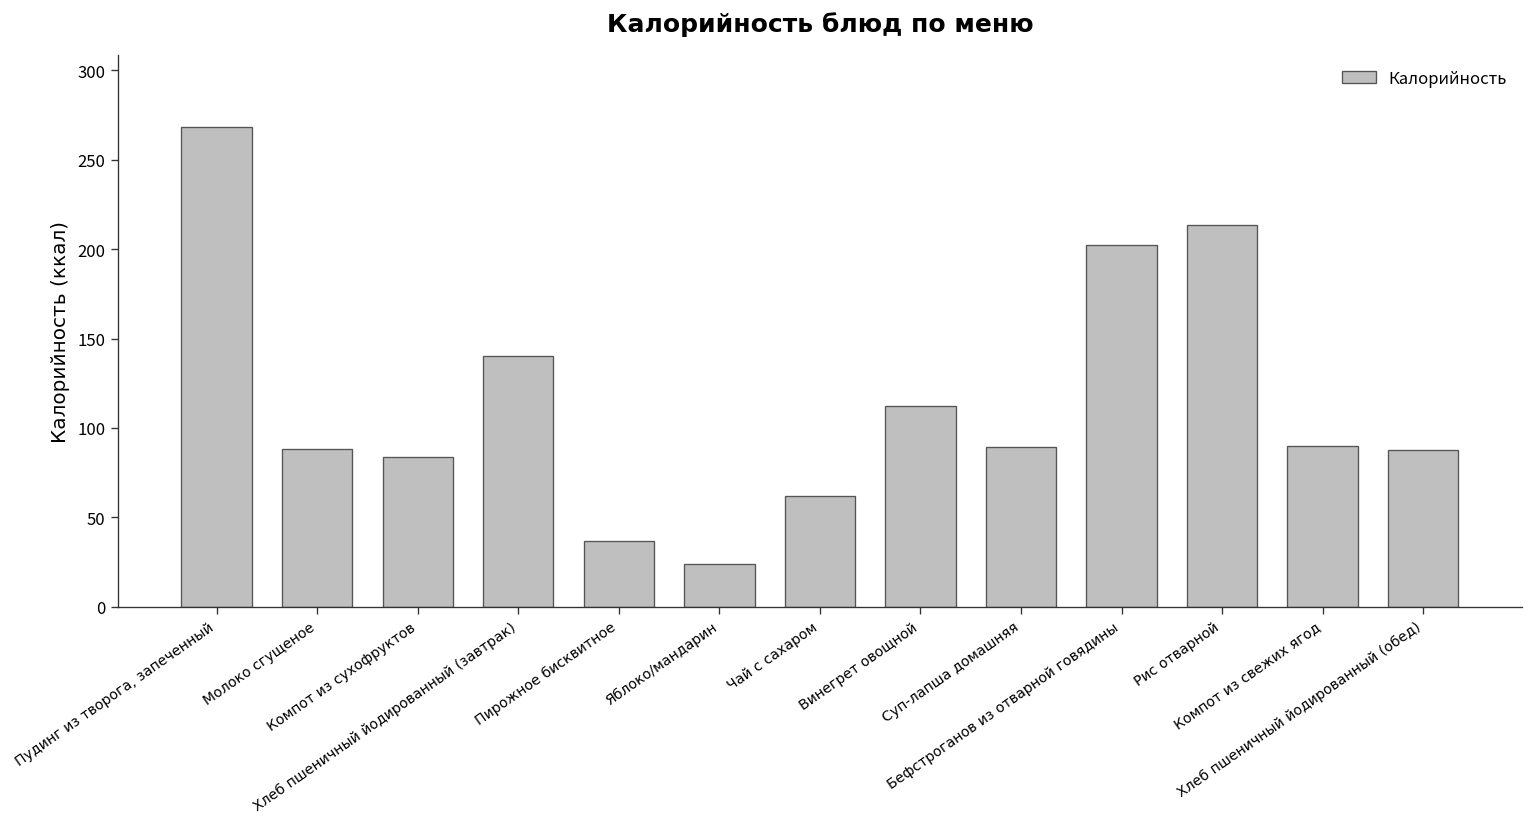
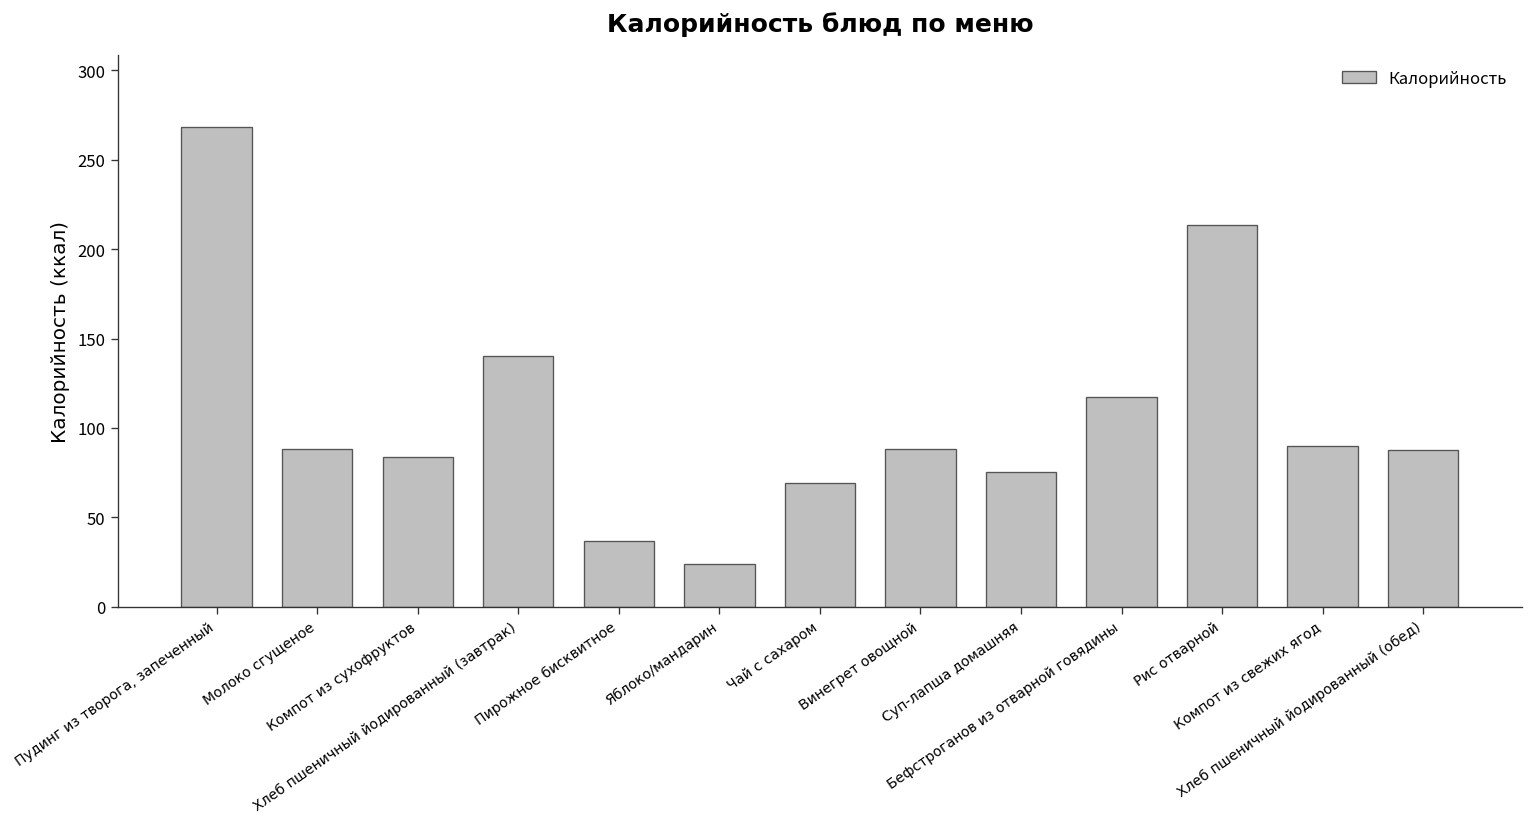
Чай с сахаром: 62 -> 69
Винегрет овощной: 112 -> 88
Суп-лапша домашняя: 89 -> 75
Бефстроганов из отварной говядины: 202 -> 118
